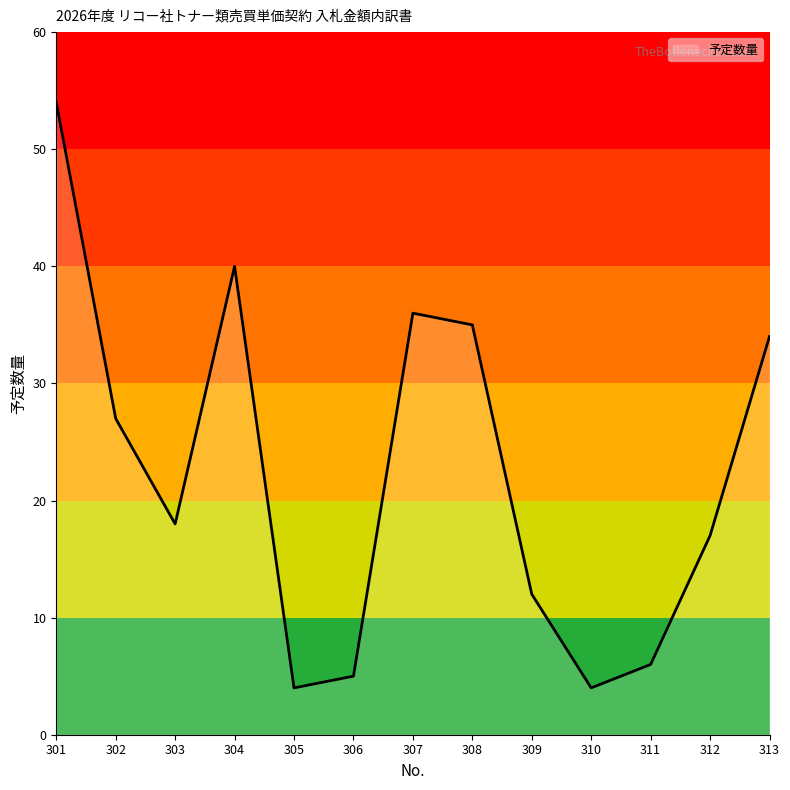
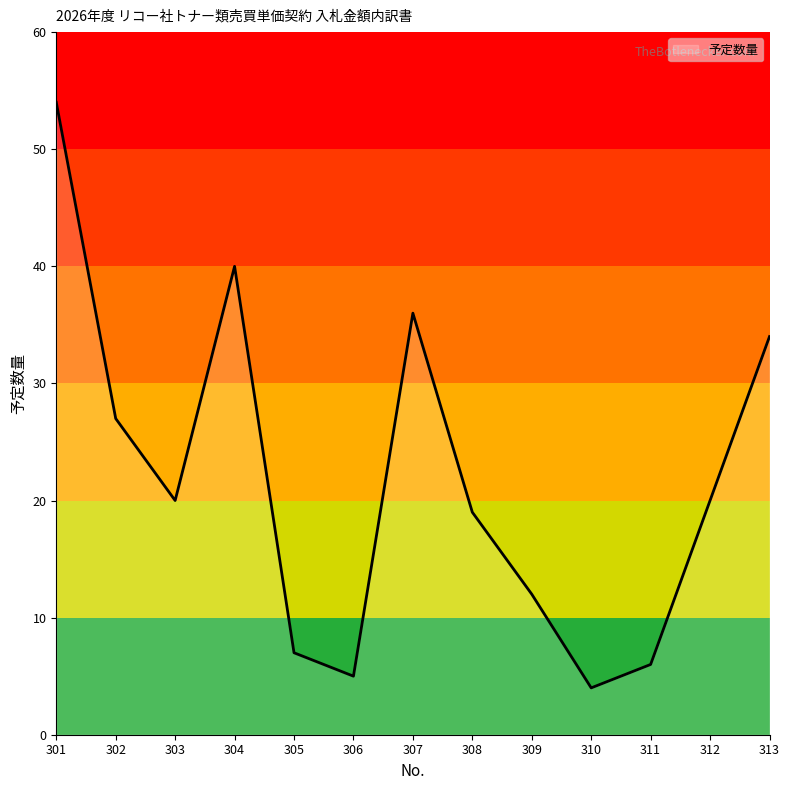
303: 18 -> 20
305: 4 -> 7
308: 35 -> 19
312: 17 -> 20
